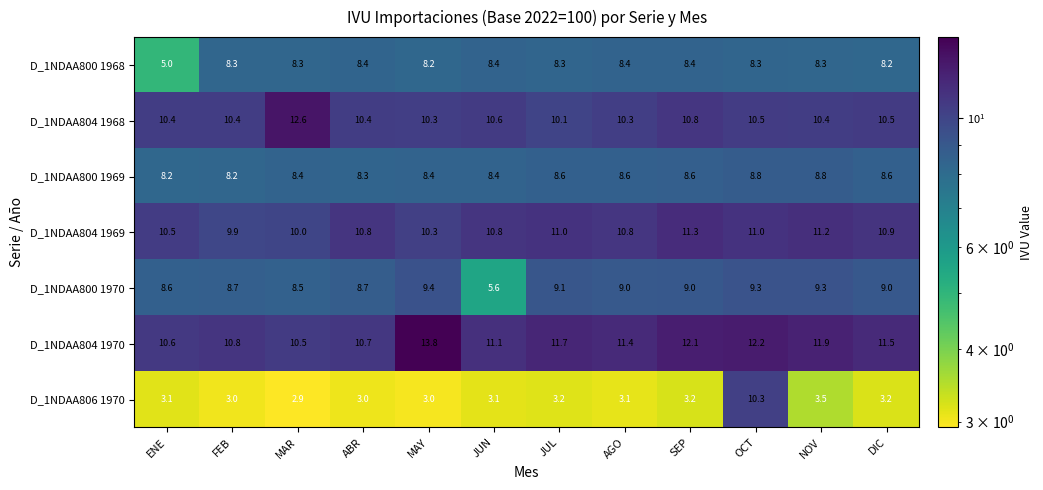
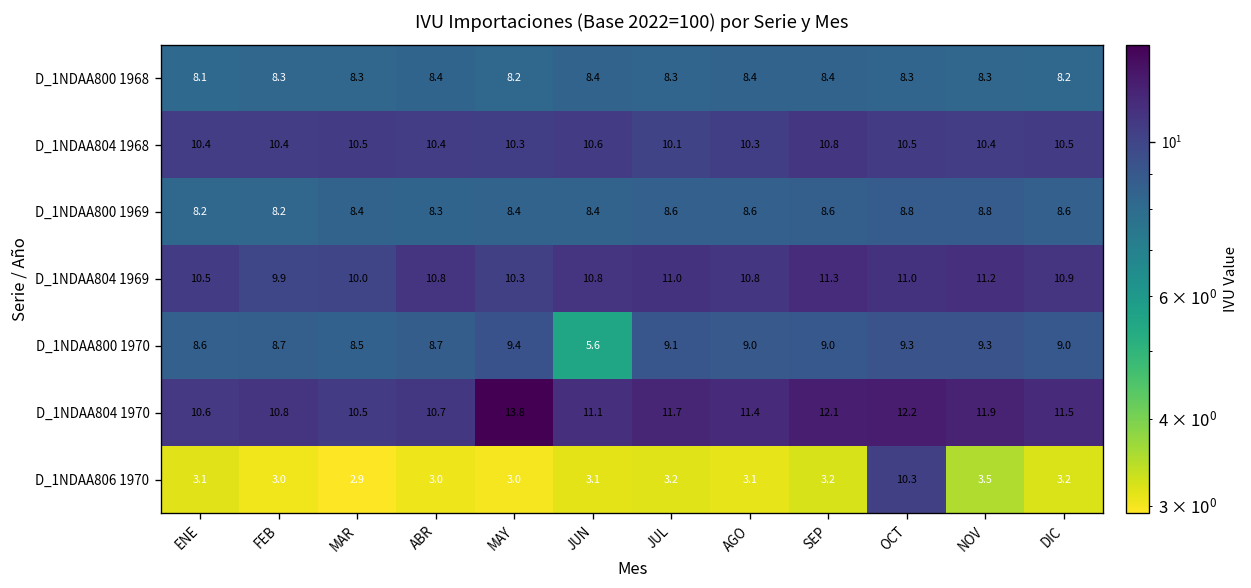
D_1NDAA800 1968, ENE: 5.0 -> 8.1
D_1NDAA804 1968, MAR: 12.6 -> 10.5
